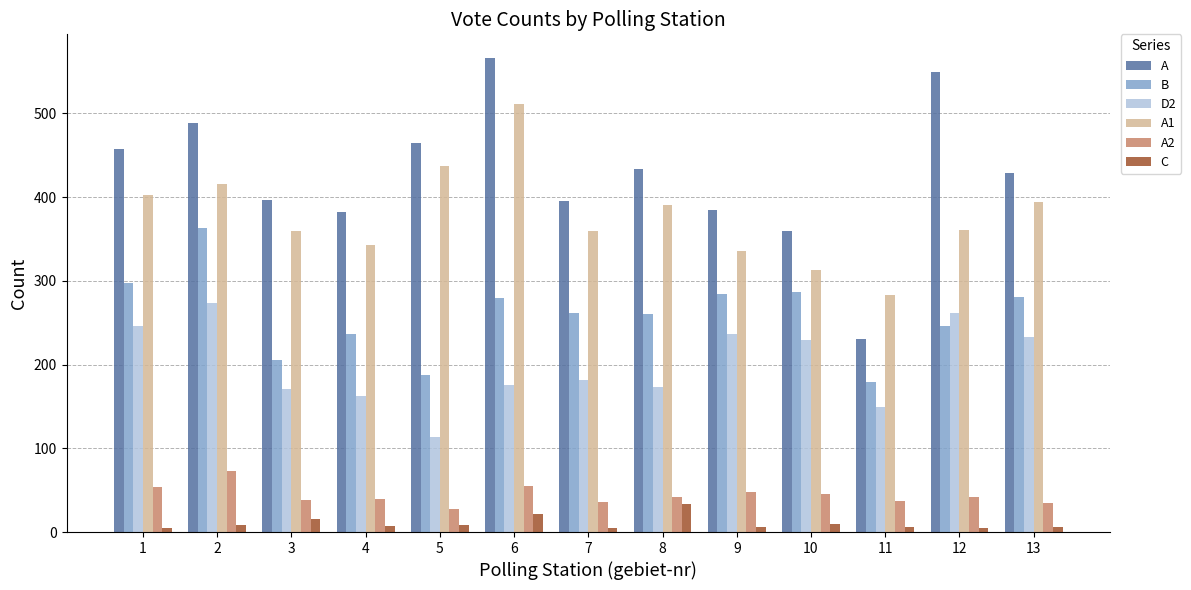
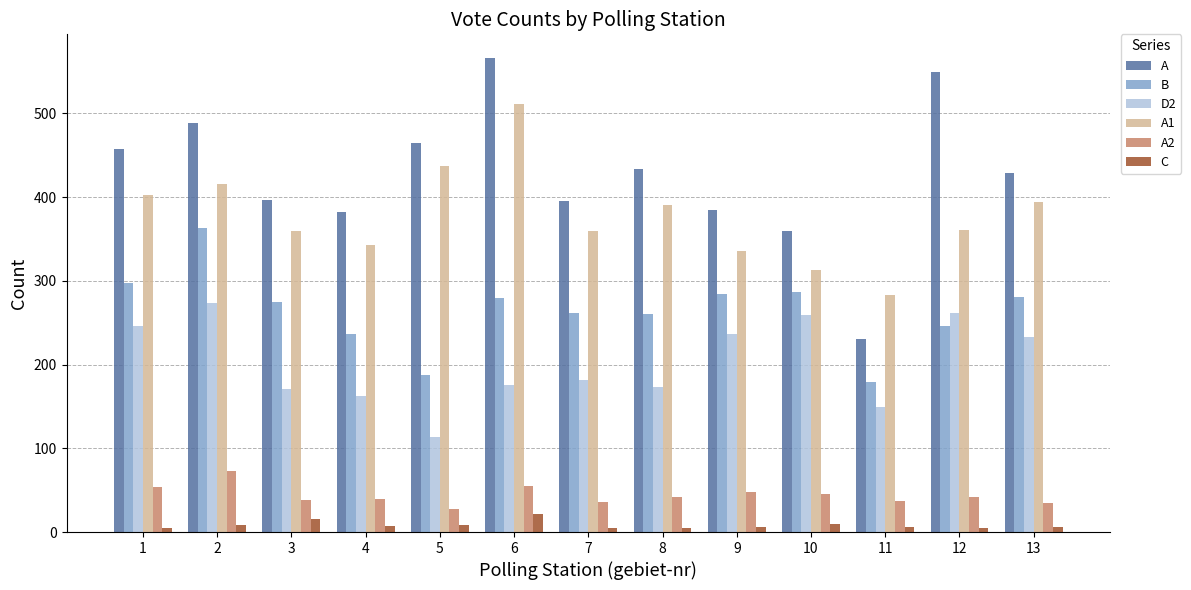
B, 3: 210 -> 280
C, 8: 30 -> 10
D2, 10: 230 -> 260
